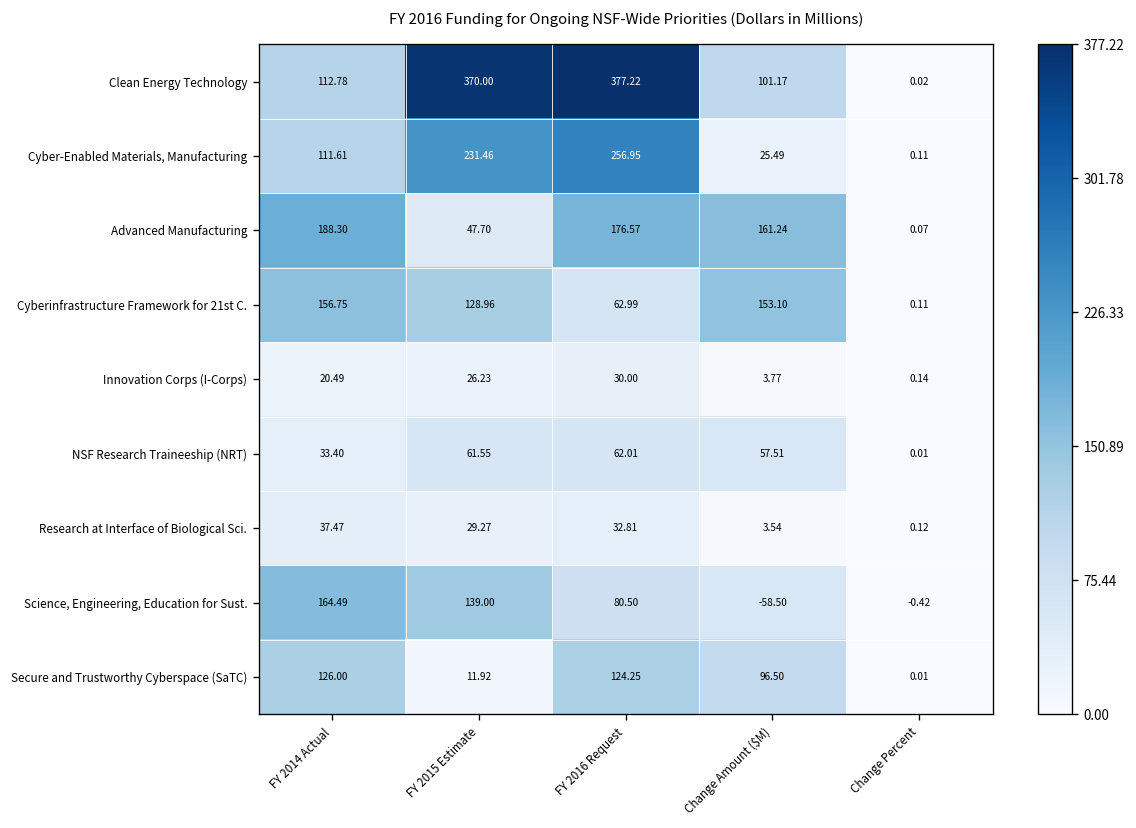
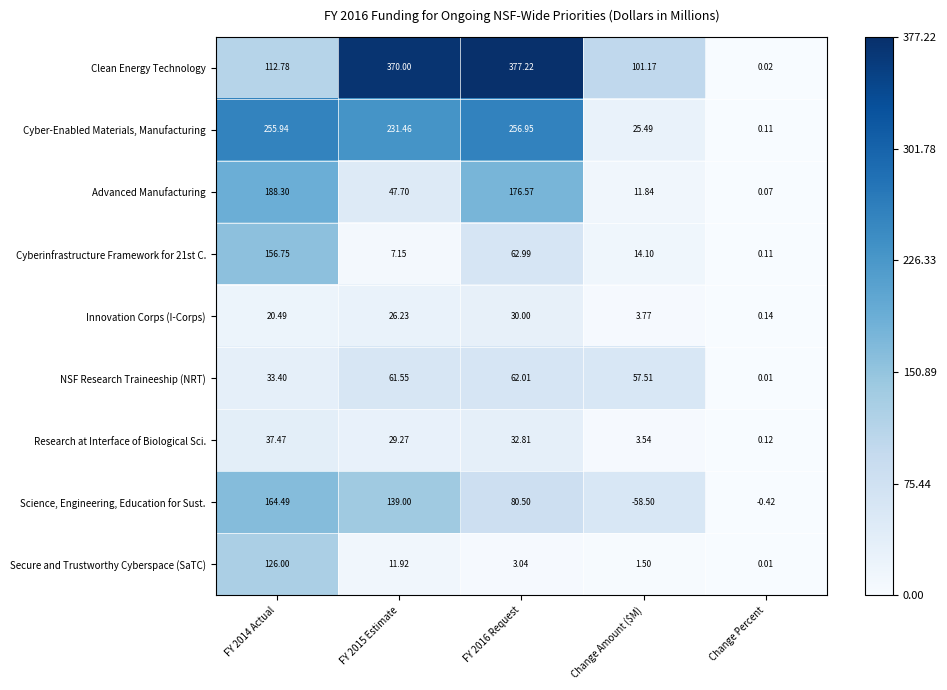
Cyber-Enabled Materials, Manufacturing, FY 2014 Actual: 111.61 -> 255.94
Advanced Manufacturing, Change Amount ($M): 161.24 -> 11.84
Cyberinfrastructure Framework for 21st C., FY 2015 Estimate: 128.96 -> 7.15
Cyberinfrastructure Framework for 21st C., Change Amount ($M): 153.10 -> 14.10
Secure and Trustworthy Cyberspace (SaTC), FY 2016 Request: 124.25 -> 3.04
Secure and Trustworthy Cyberspace (SaTC), Change Amount ($M): 96.50 -> 1.50
